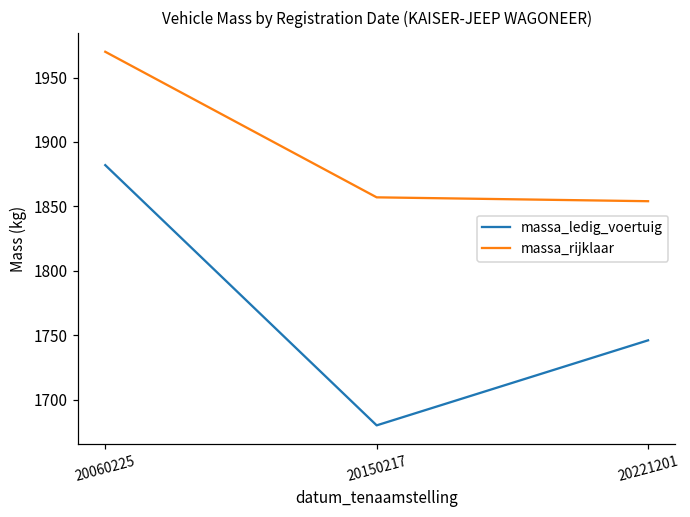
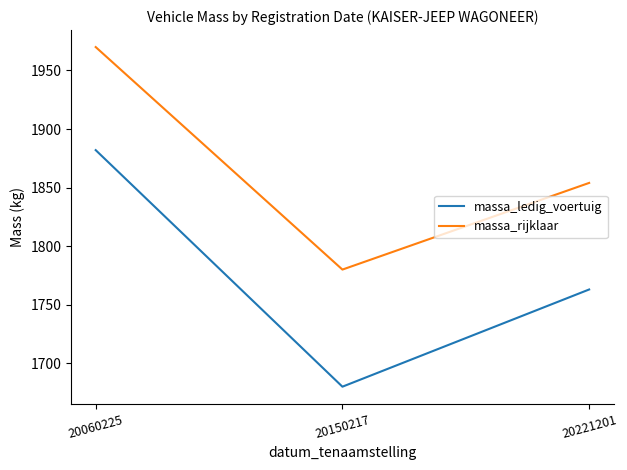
massa_rijklaar, 20150217: 1857 -> 1780
massa_ledig_voertuig, 20221201: 1746 -> 1763
